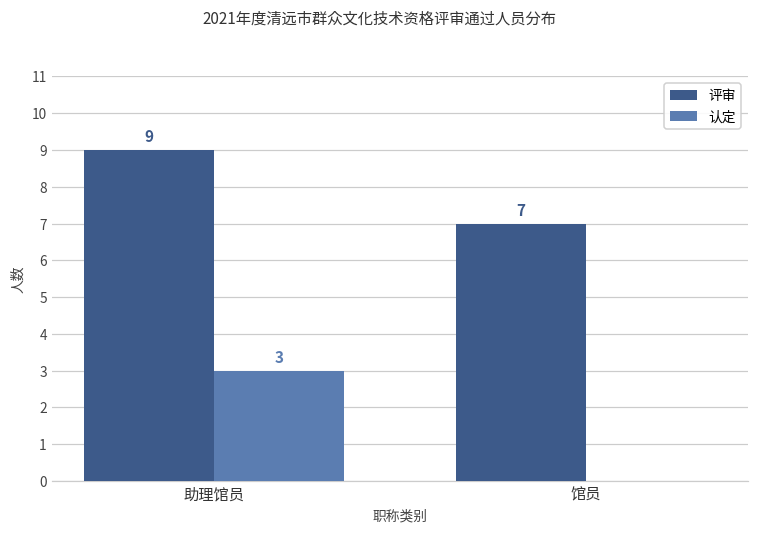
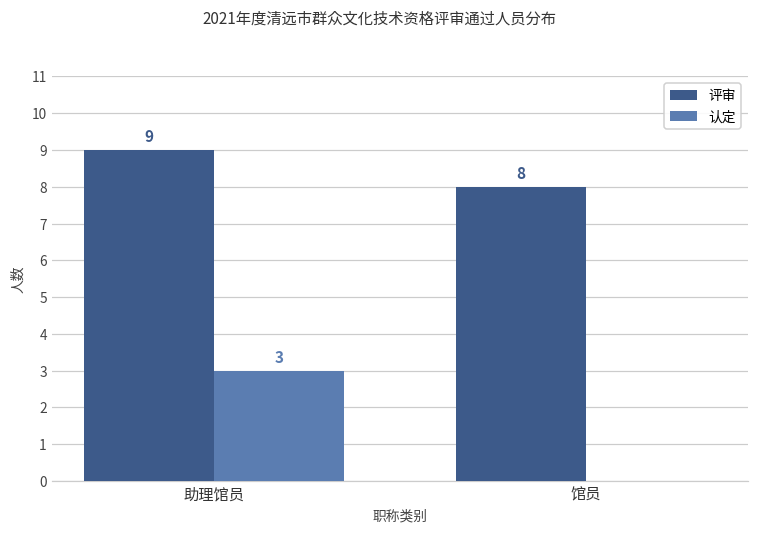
评审, 馆员: 7 -> 8
